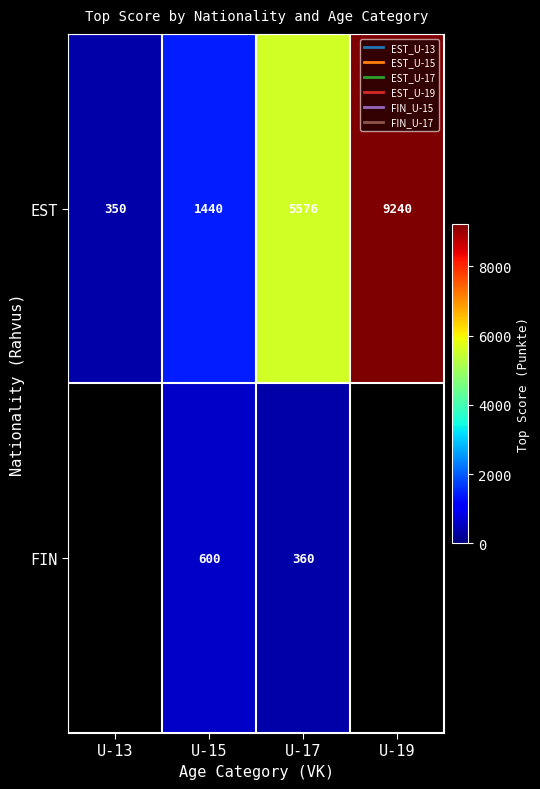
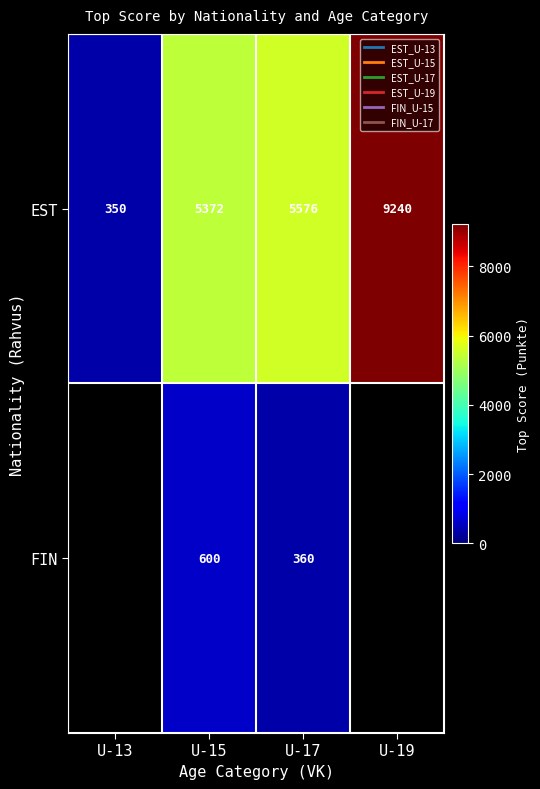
EST, U-15: 1440 -> 5372
